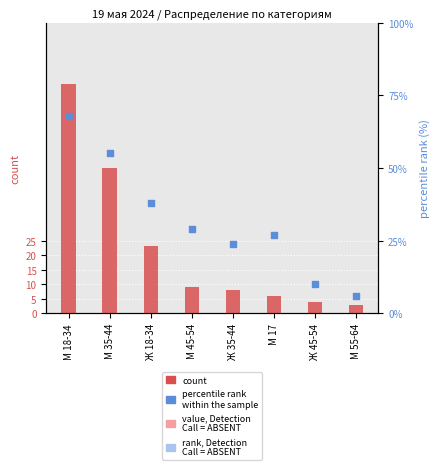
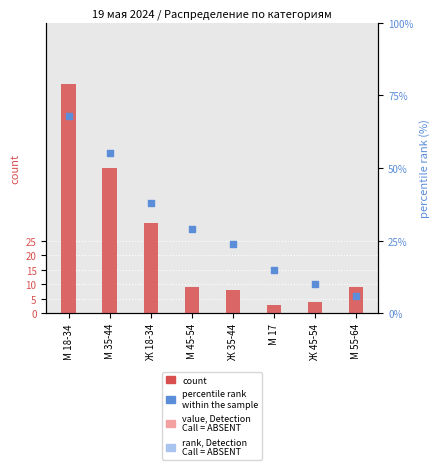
count, Ж 18-34: 23 -> 31
count, М 17: 6 -> 3
count, М 55-64: 3 -> 9
percentile rank within the sample, М 17: 27% -> 15%
